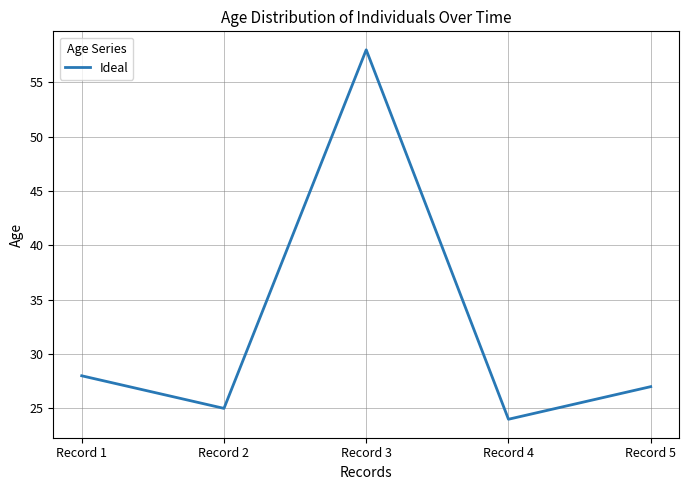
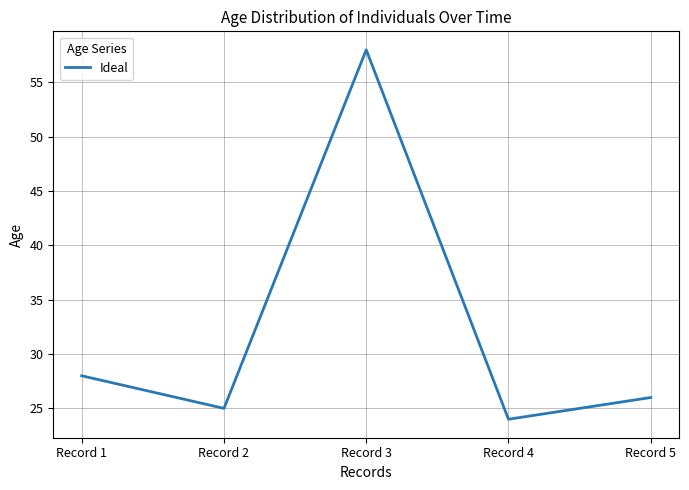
Record 5: 27 -> 26
